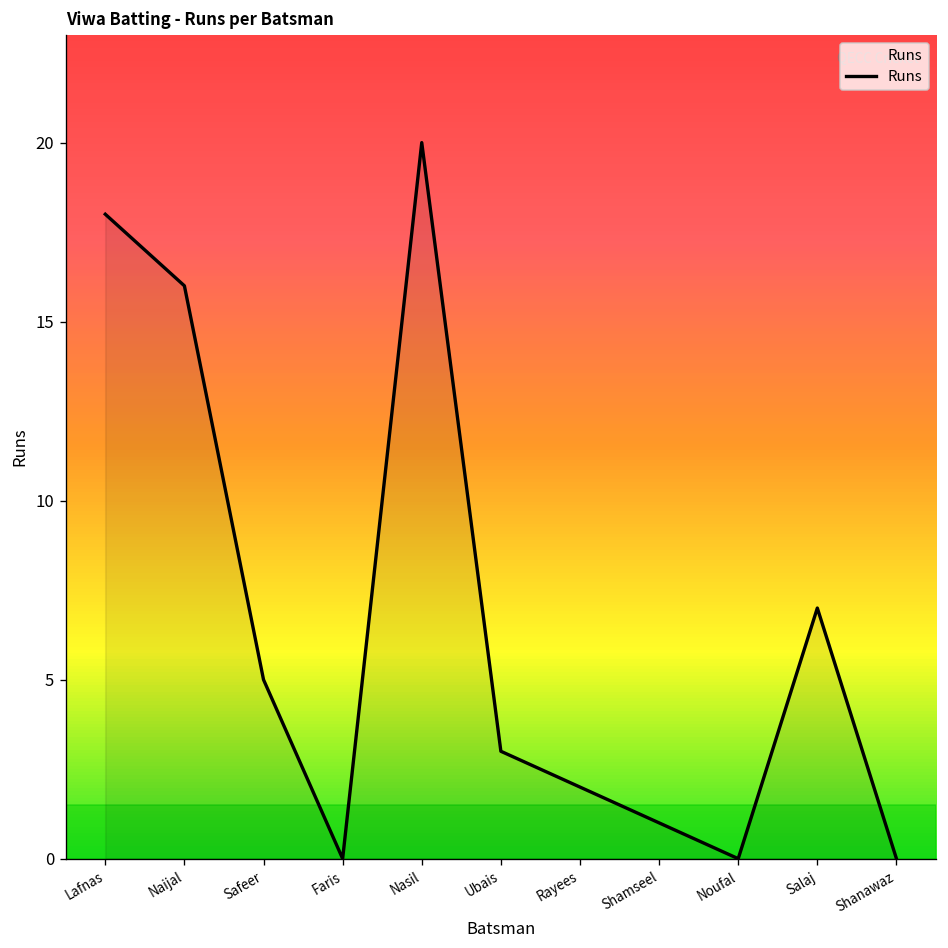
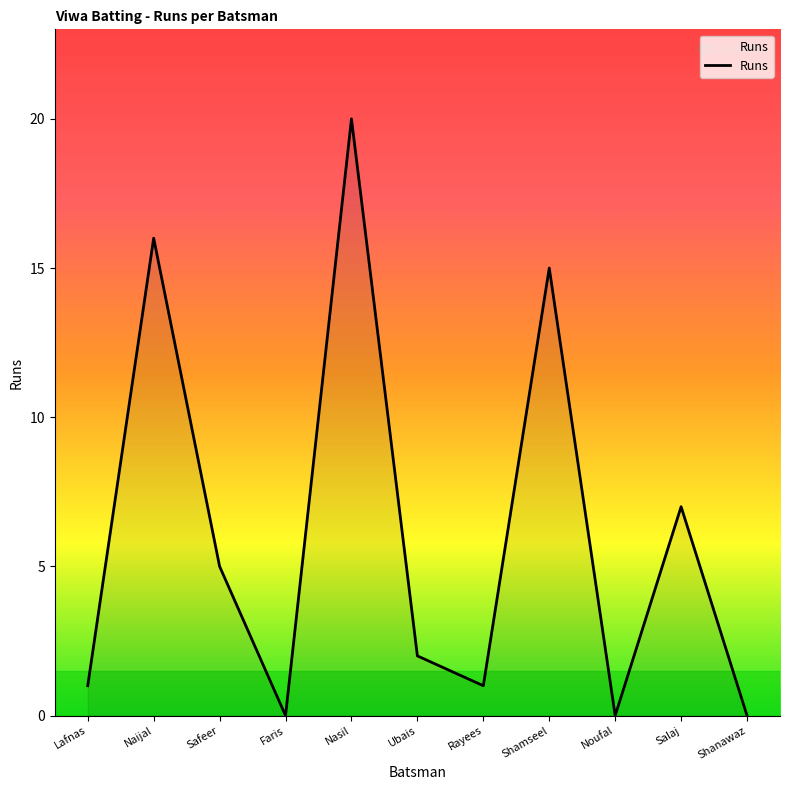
Lafnas: 18 -> 1
Ubais: 3 -> 2
Rayees: 2 -> 1
Shamseel: 1 -> 15
